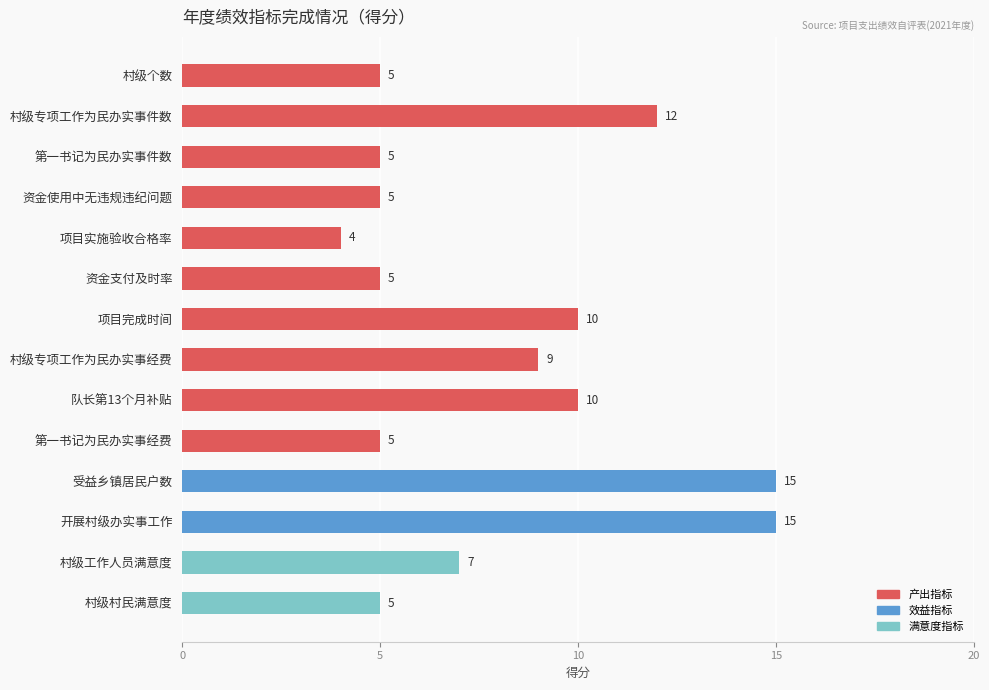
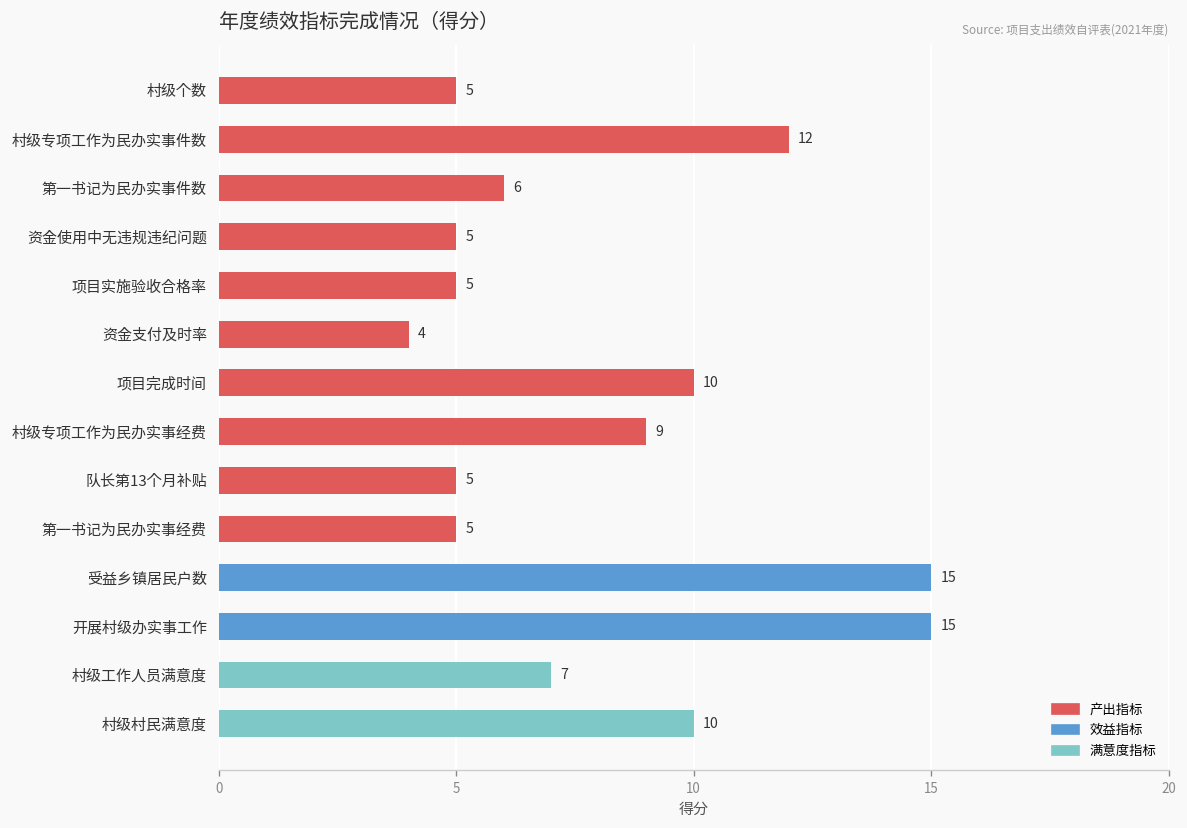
第一书记为民办实事件数: 5 -> 6
项目实施验收合格率: 4 -> 5
资金支付及时率: 5 -> 4
队长第13个月补贴: 10 -> 5
村级村民满意度: 5 -> 10
